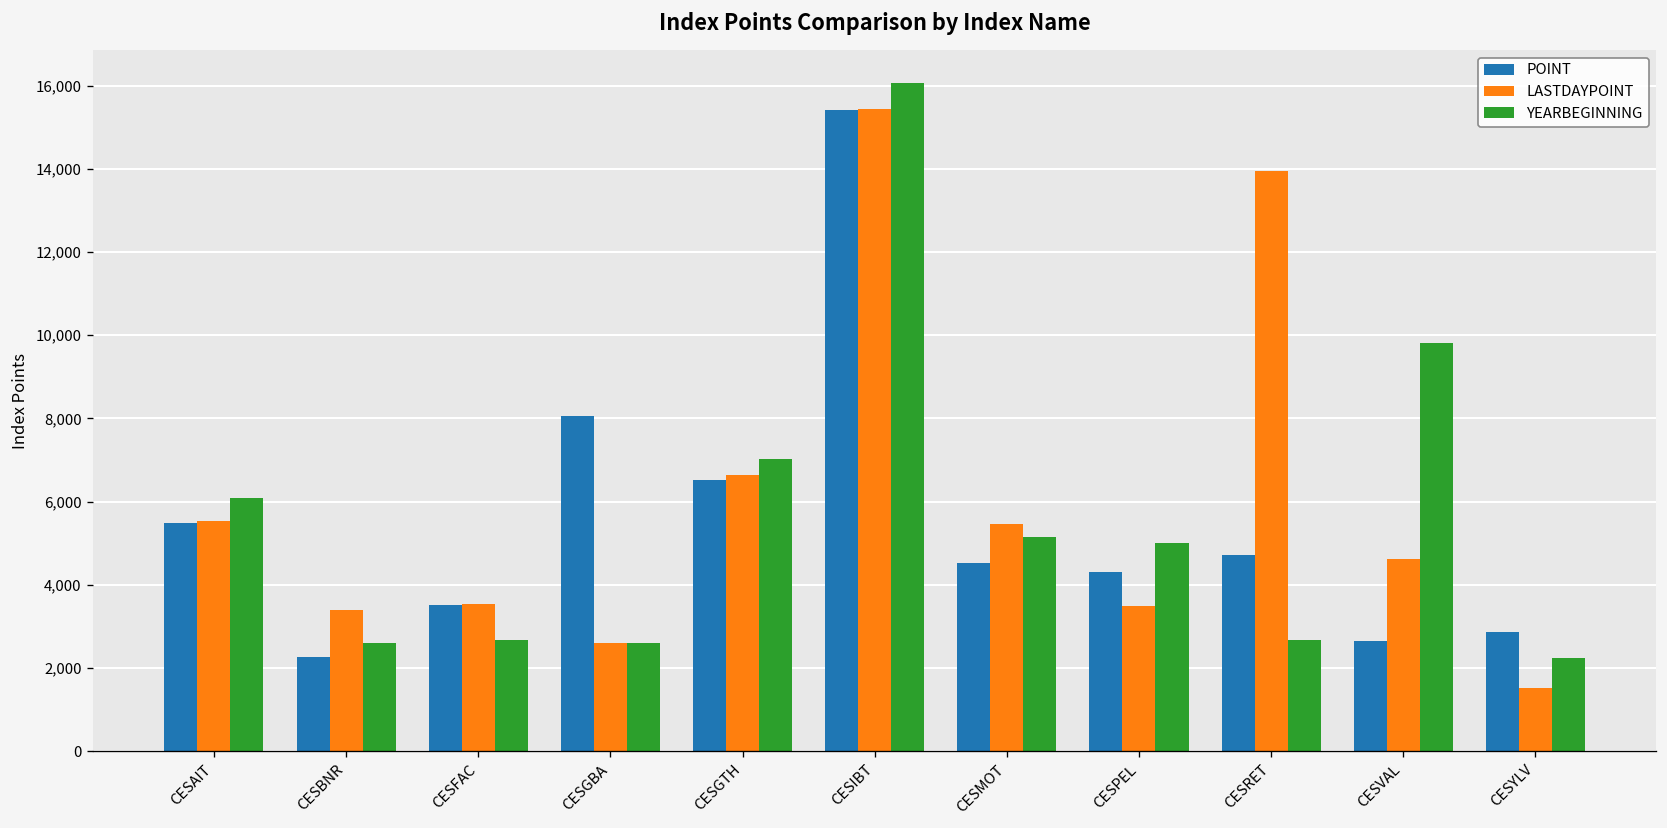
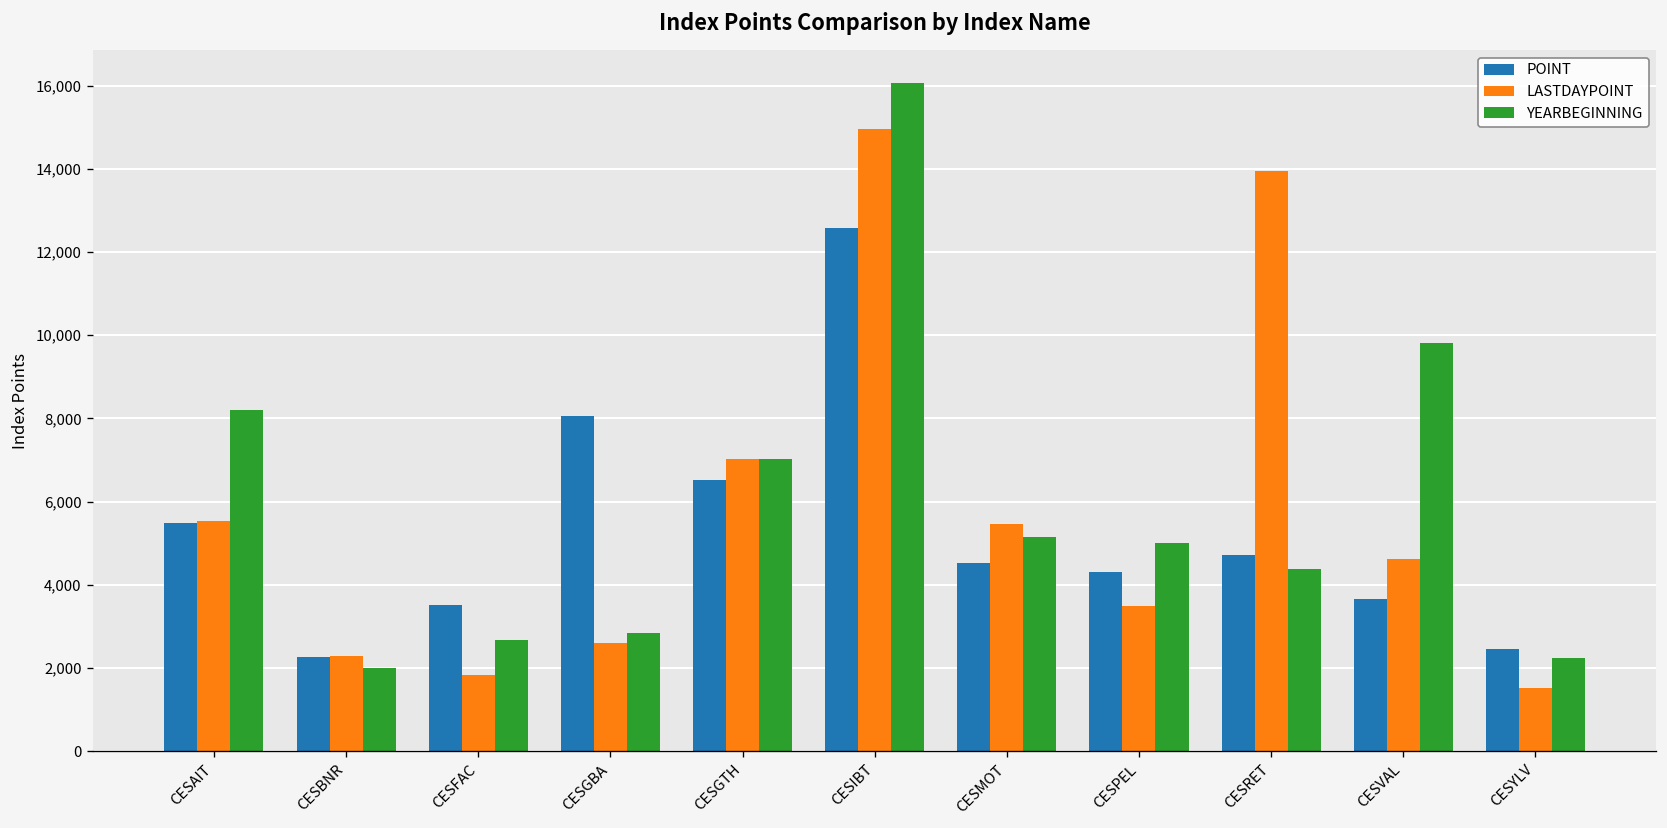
YEARBEGINNING, CESAIT: 6,100 -> 8,200
LASTDAYPOINT, CESBNR: 3,400 -> 2,300
YEARBEGINNING, CESBNR: 2,600 -> 2,000
LASTDAYPOINT, CESFAC: 3,500 -> 1,800
YEARBEGINNING, CESGBA: 2,600 -> 2,900
LASTDAYPOINT, CESGTH: 6,700 -> 7,000
POINT, CESIBT: 15,400 -> 12,600
LASTDAYPOINT, CESIBT: 15,400 -> 15,000
YEARBEGINNING, CESRET: 2,700 -> 4,400
POINT, CESVAL: 2,700 -> 3,700
POINT, CESYLV: 2,900 -> 2,500
